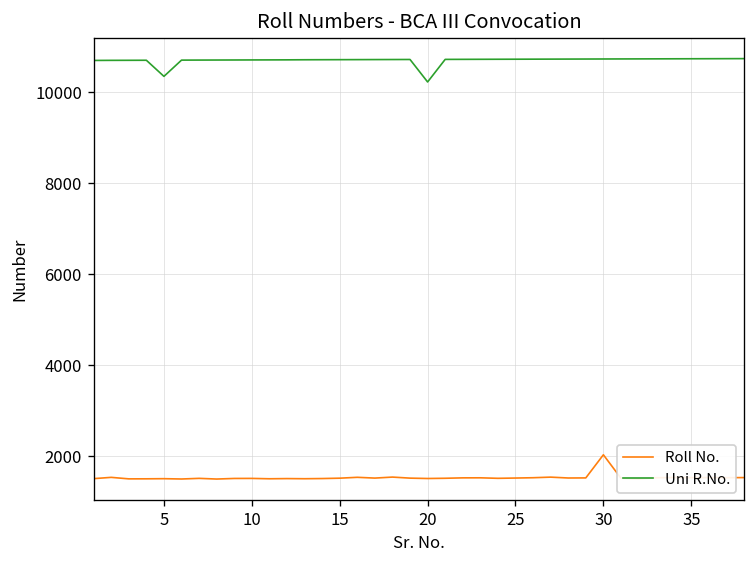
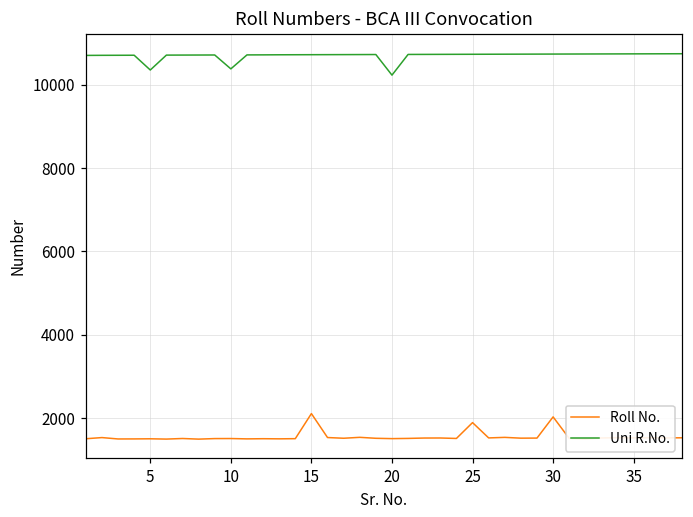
Uni R.No., 10: 10700 -> 10400
Roll No., 15: 1500 -> 2100
Roll No., 25: 1500 -> 1900
